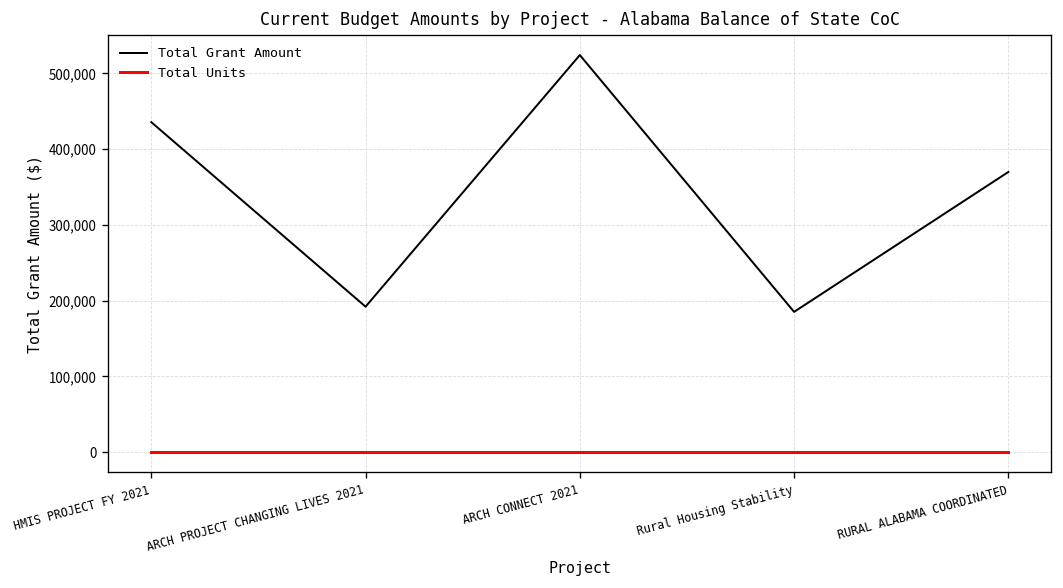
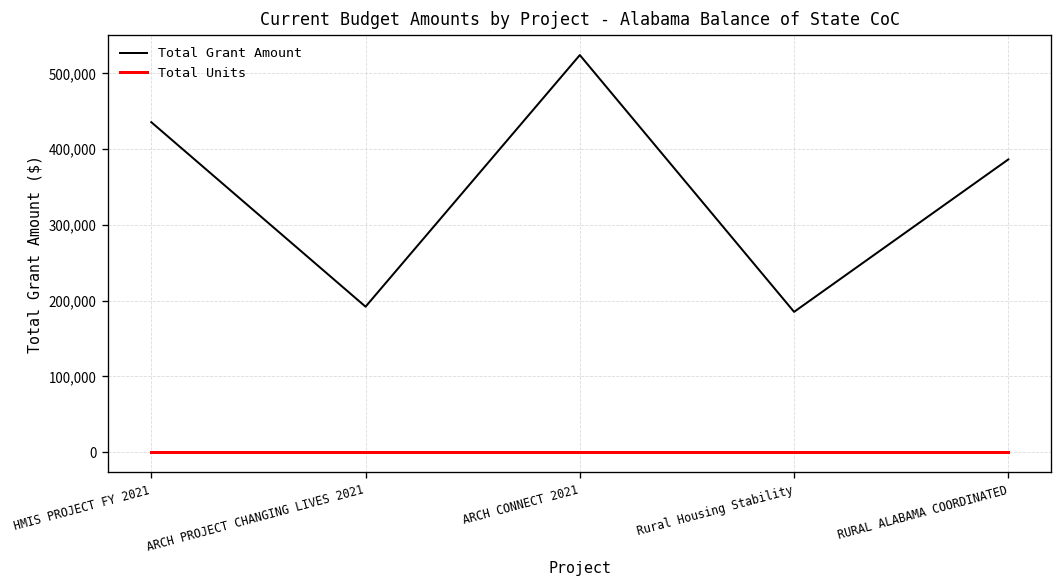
Total Grant Amount, RURAL ALABAMA COORDINATED: 370,000 -> 390,000
